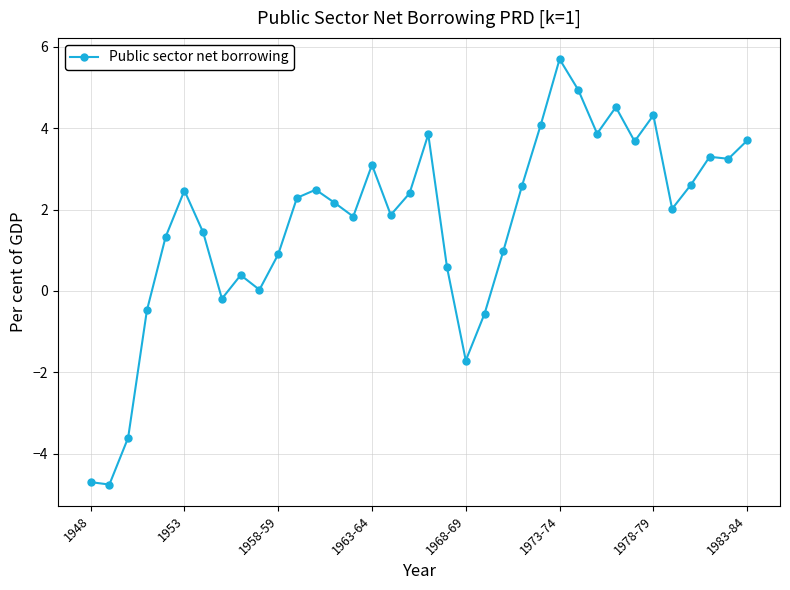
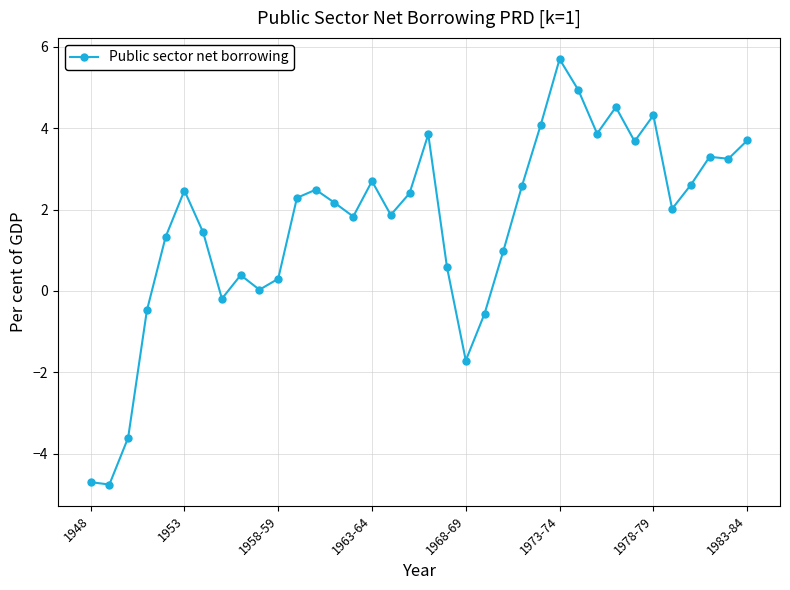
1958-59: 0.9 -> 0.3
1963-64: 3.1 -> 2.7
